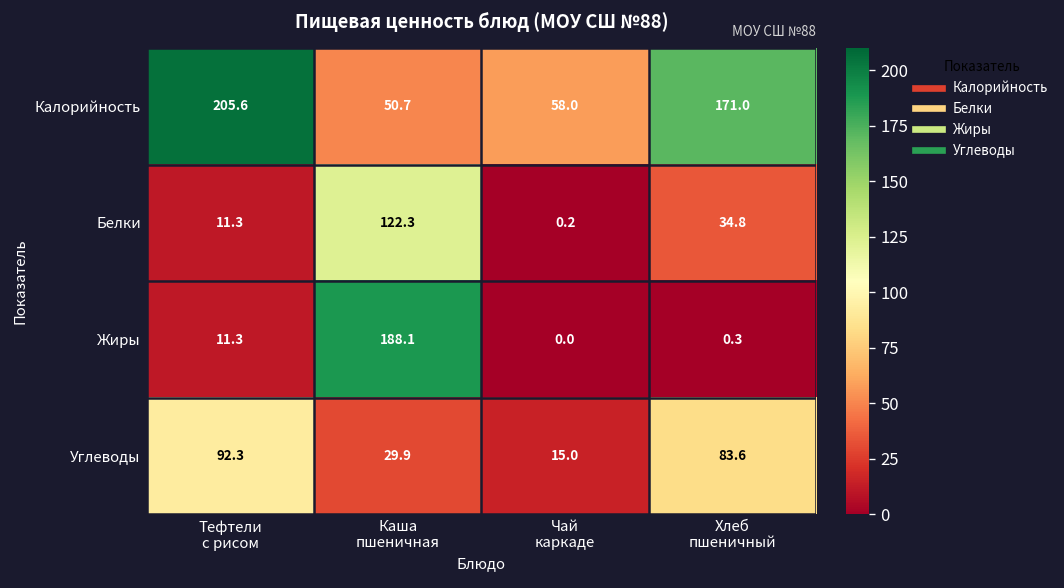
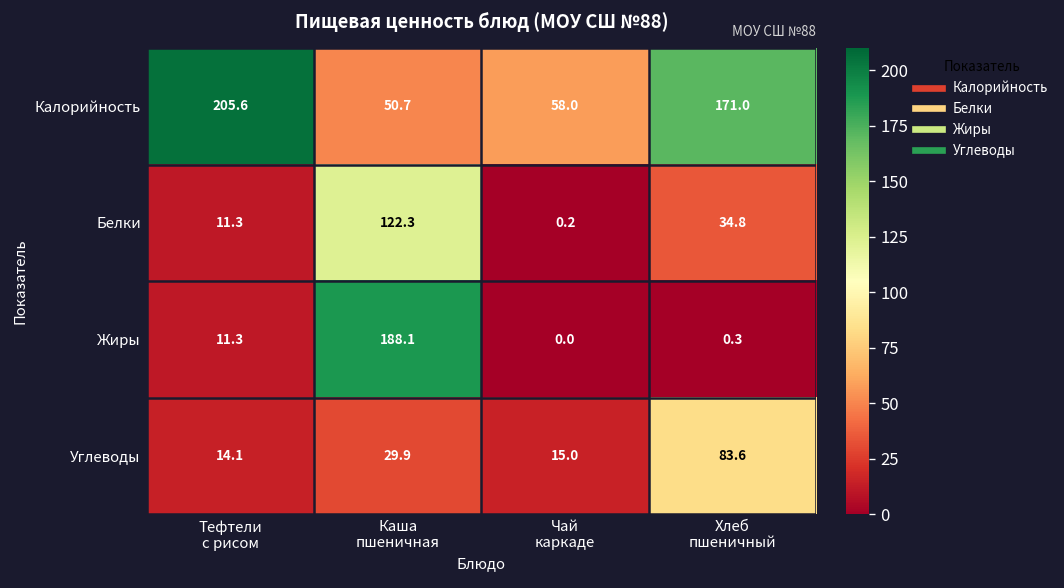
Углеводы, Тефтели с рисом: 92.3 -> 14.1
